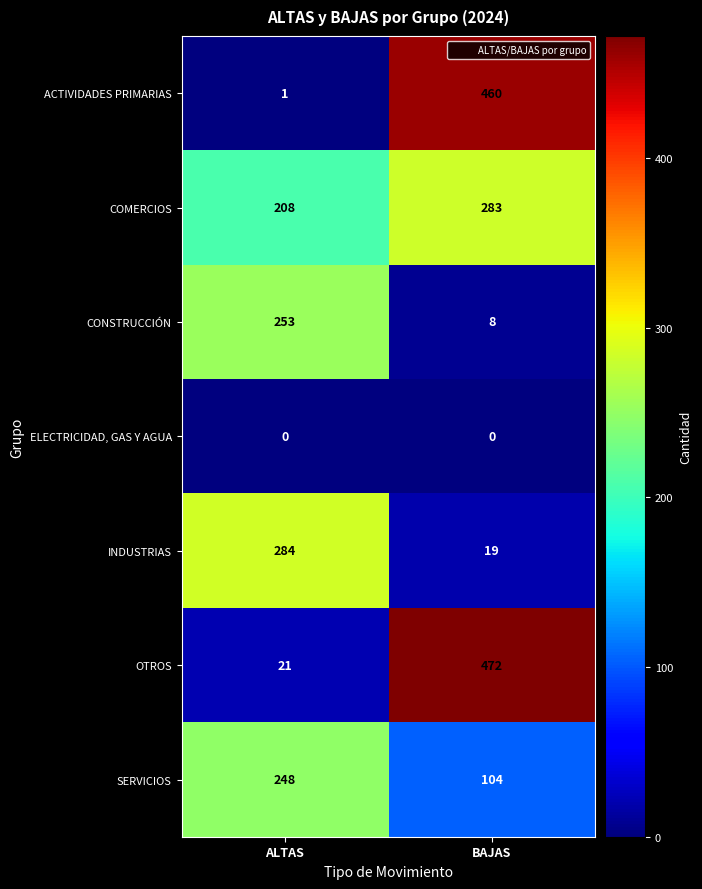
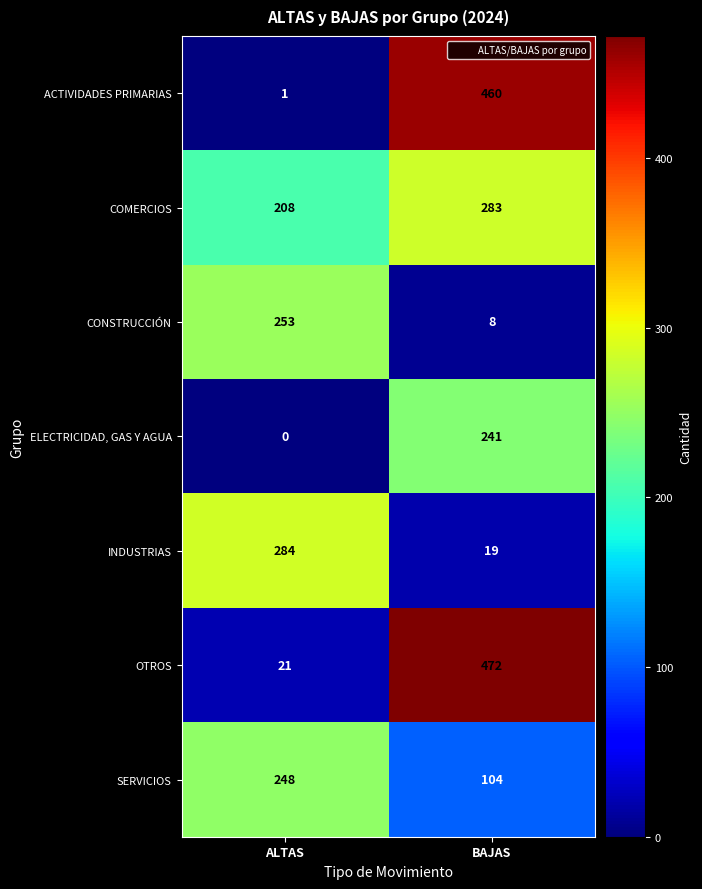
ELECTRICIDAD, GAS Y AGUA, BAJAS: 0 -> 241
